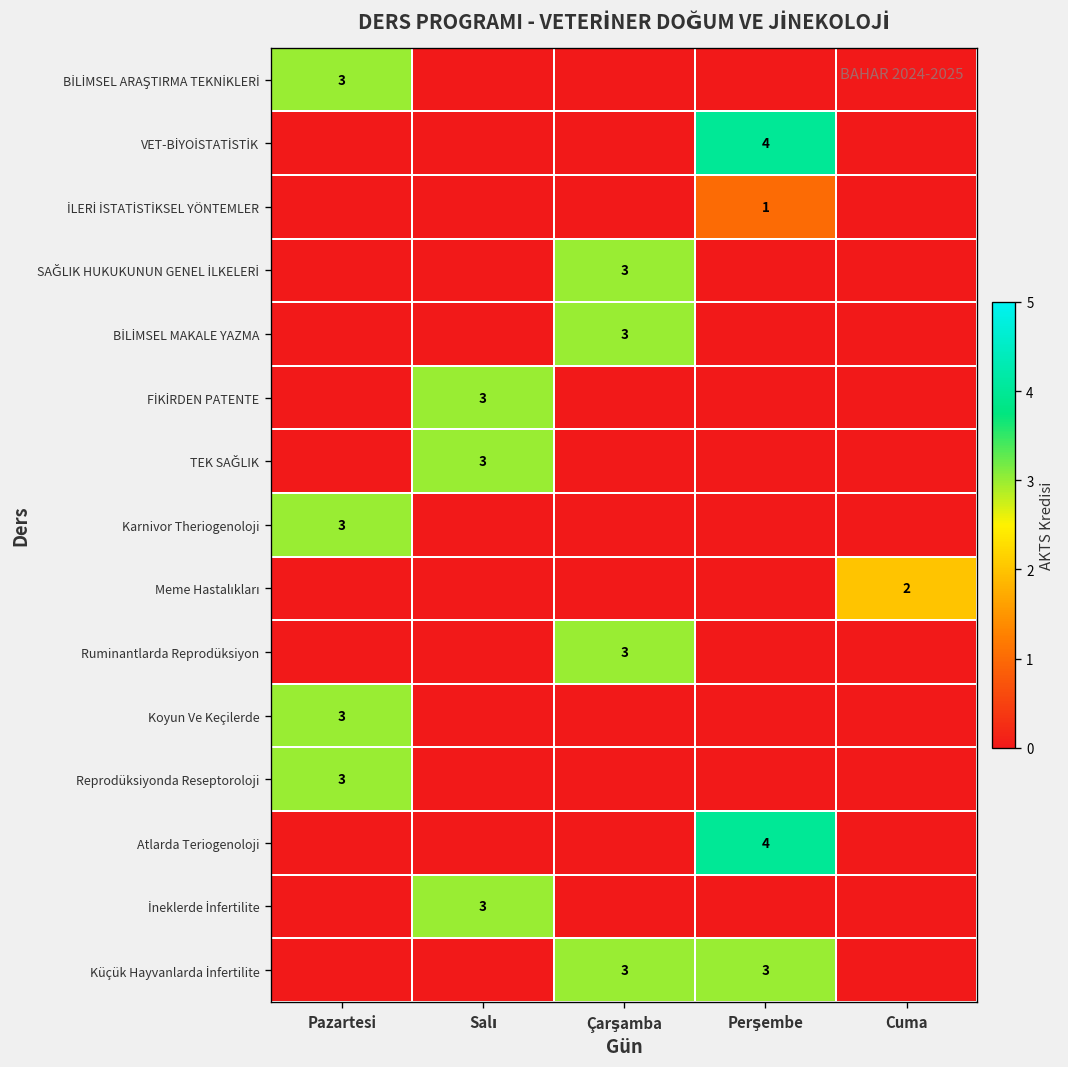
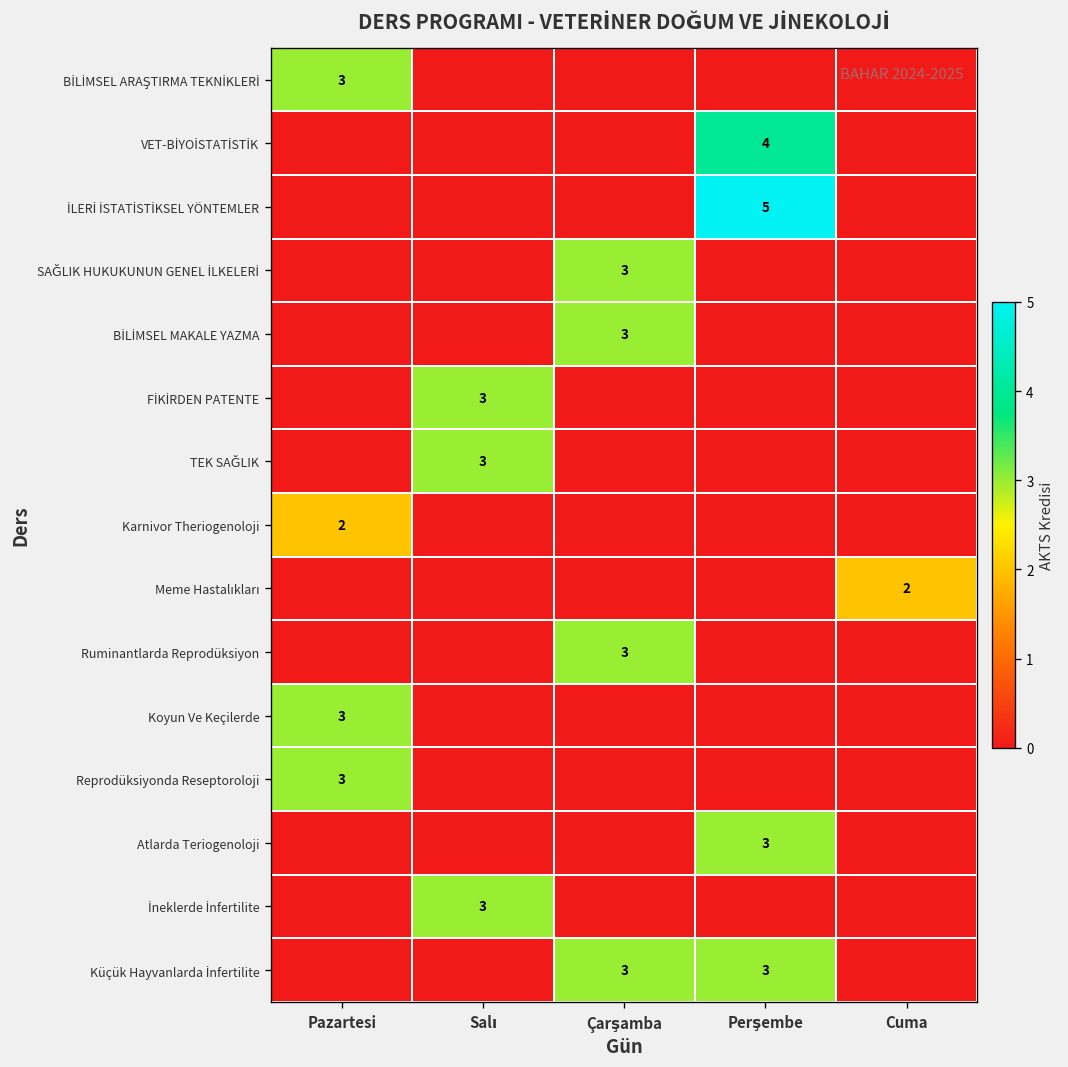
İLERİ İSTATİSTİKSEL YÖNTEMLER, Perşembe: 1 -> 5
Karnivor Theriogenoloji, Pazartesi: 3 -> 2
Atlarda Teriogenoloji, Perşembe: 4 -> 3
